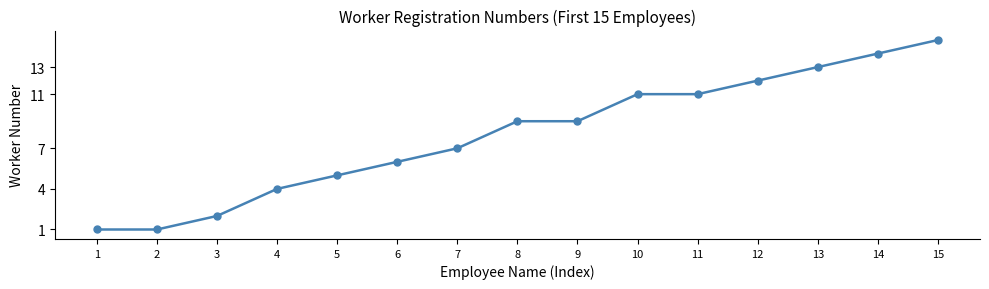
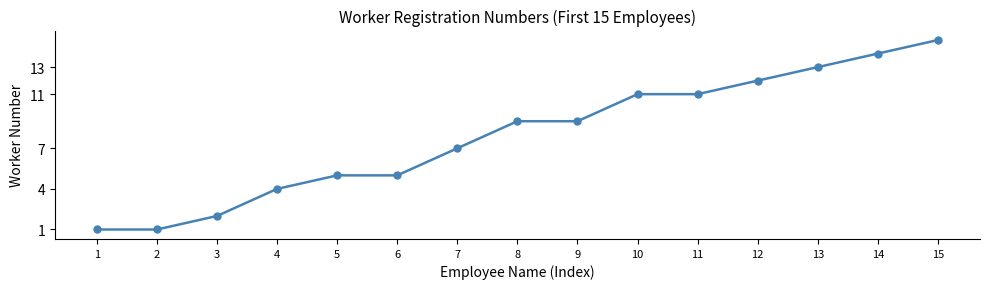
6: 6 -> 5
